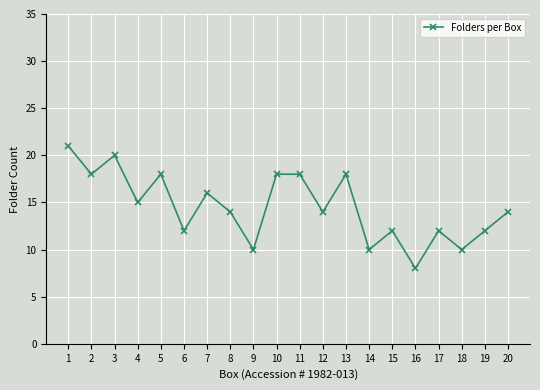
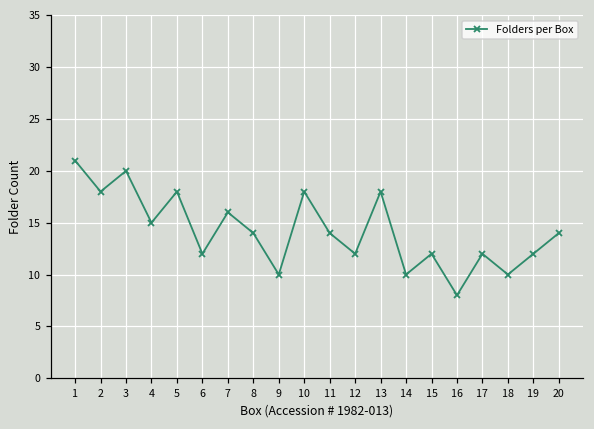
11: 18 -> 14
12: 14 -> 12
